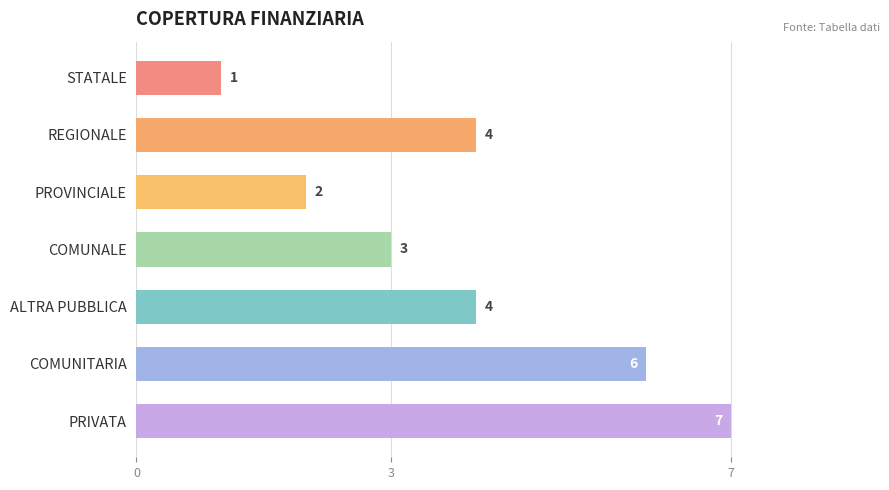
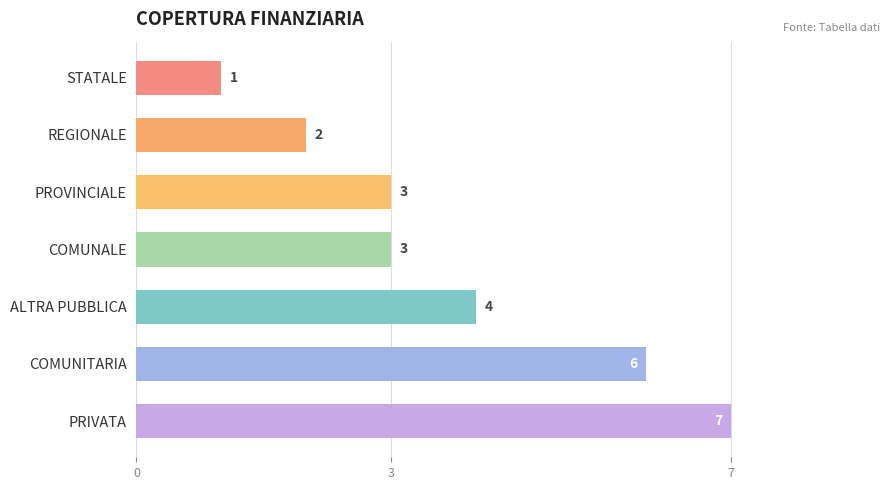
REGIONALE: 4 -> 2
PROVINCIALE: 2 -> 3
